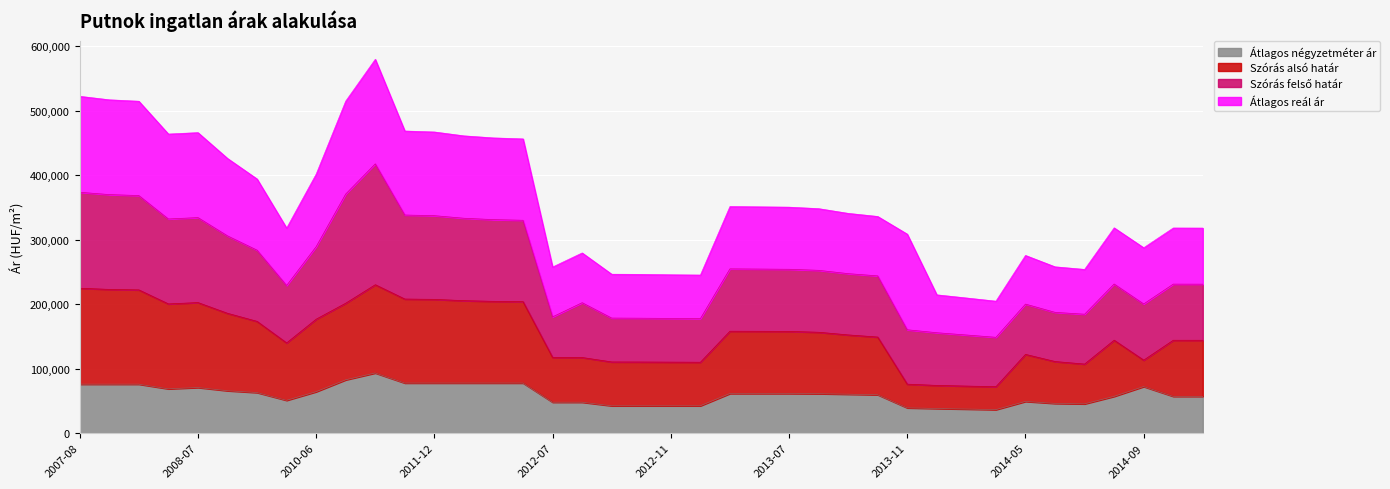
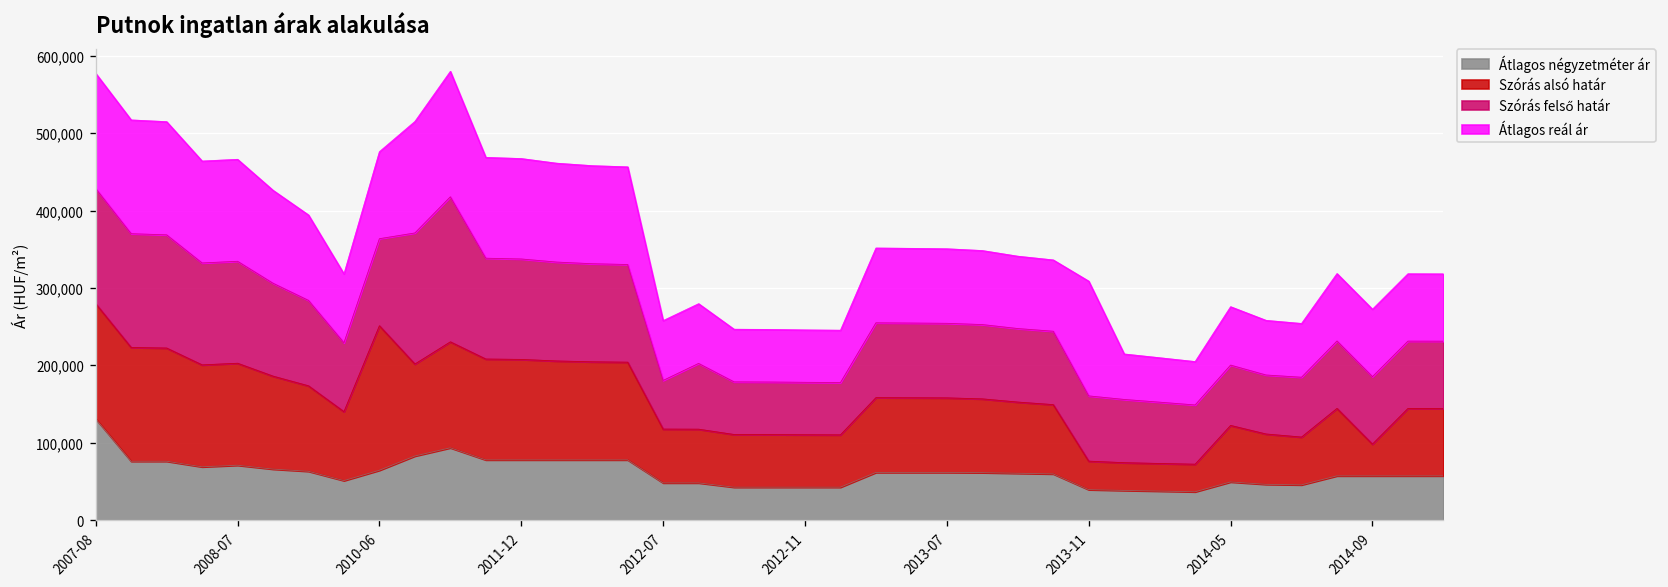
Átlagos négyzetméter ár, 2007-08: 80,000 -> 130,000
Szórás alsó határ, 2010-06: 110,000 -> 190,000
Átlagos négyzetméter ár, 2014-09: 70,000 -> 60,000
